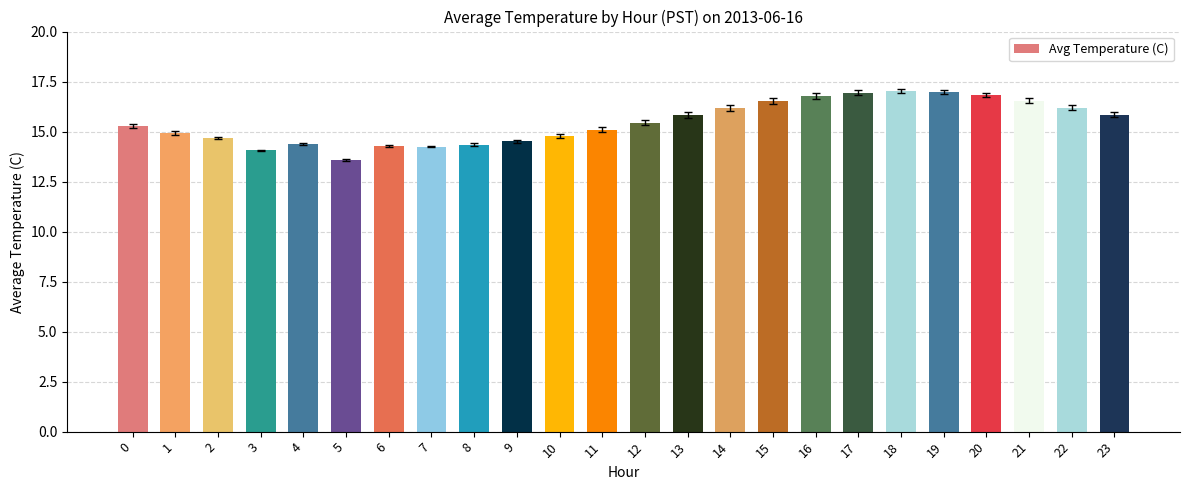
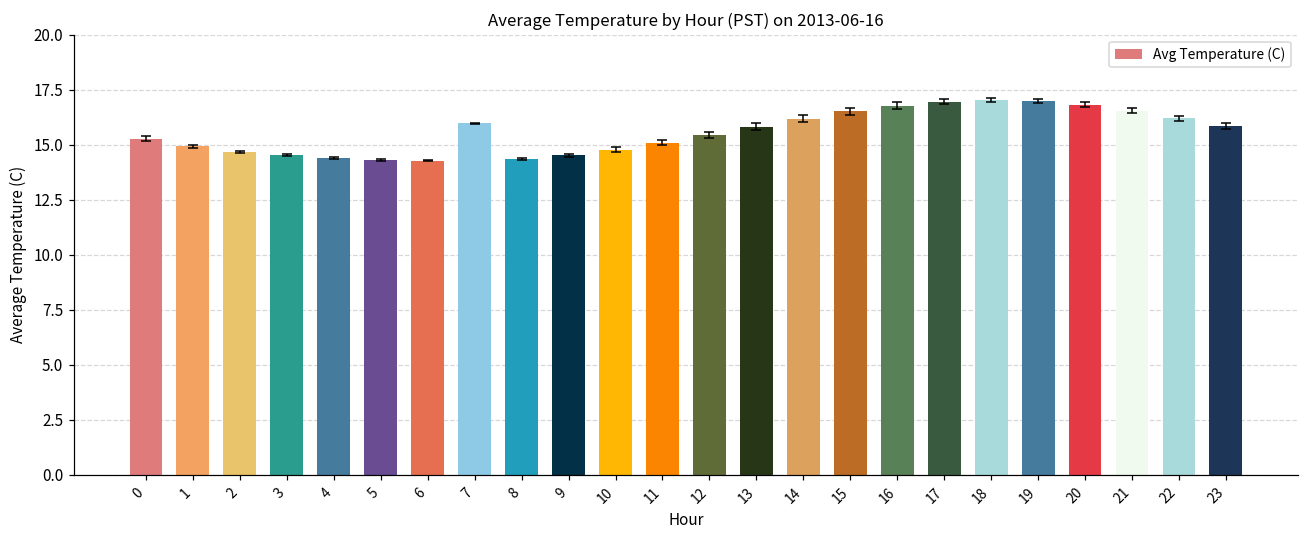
Avg Temperature (C), 3: 14.1 -> 14.5
Avg Temperature (C), 5: 13.6 -> 14.3
Avg Temperature (C), 7: 14.3 -> 16.0
